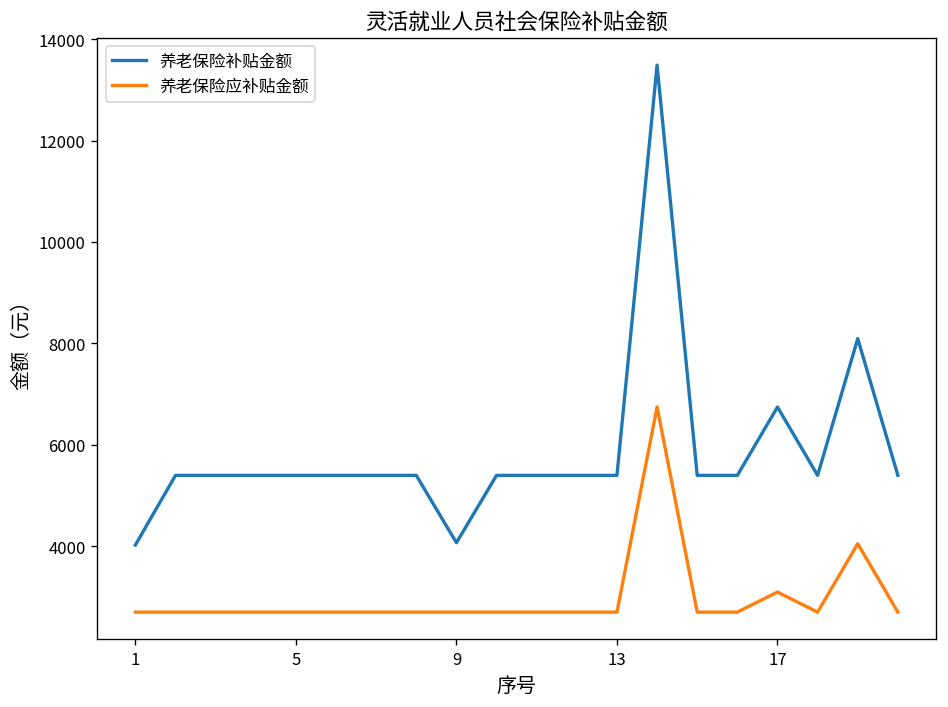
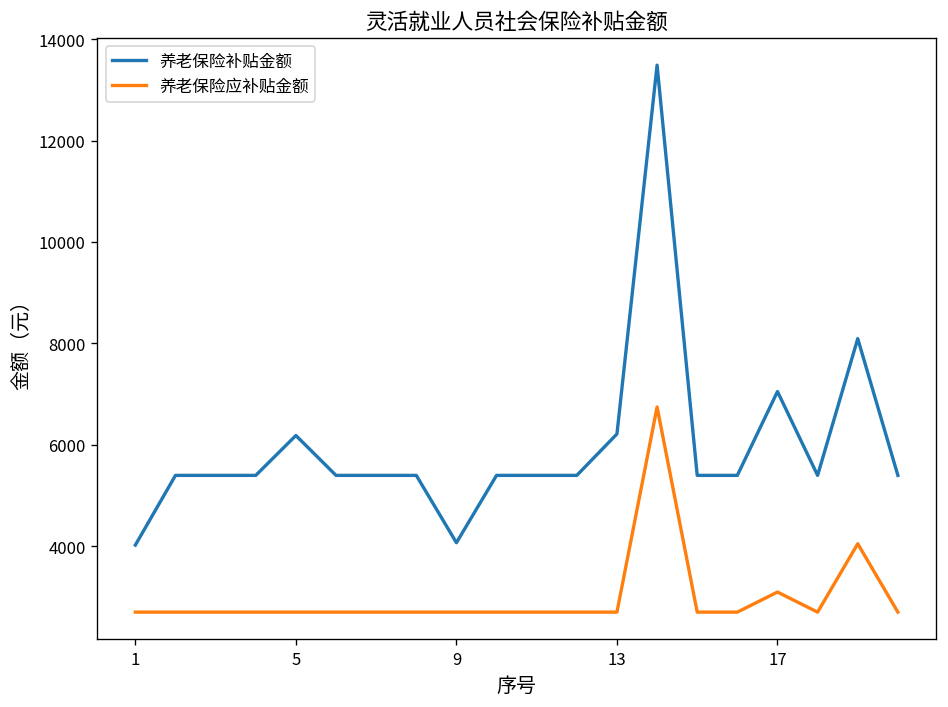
养老保险补贴金额, 5: 5400 -> 6200
养老保险补贴金额, 13: 5400 -> 6200
养老保险补贴金额, 17: 6700 -> 7000
